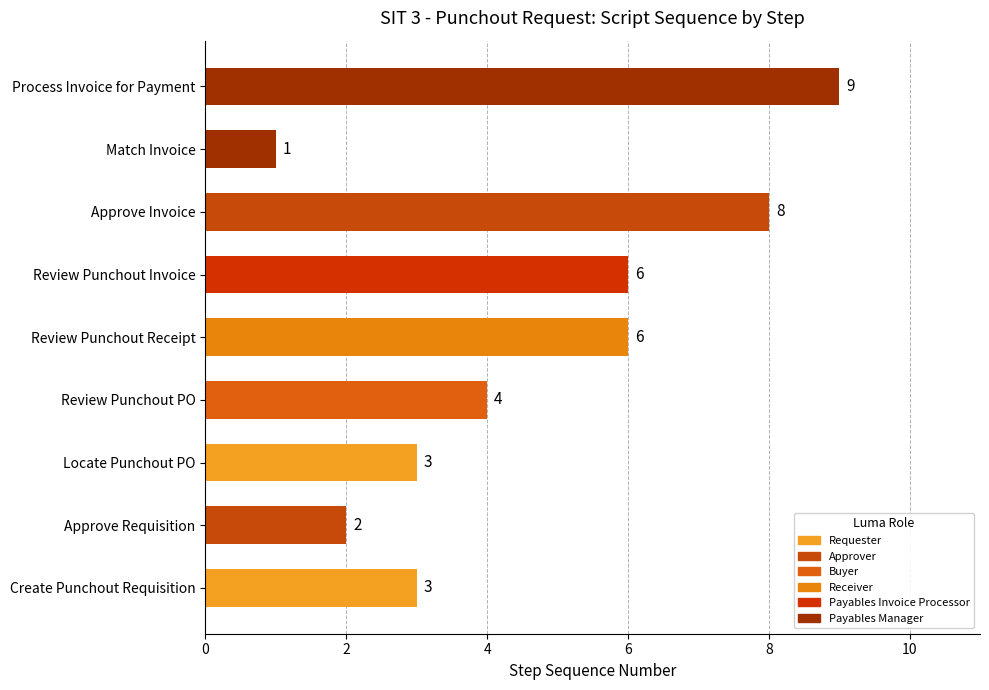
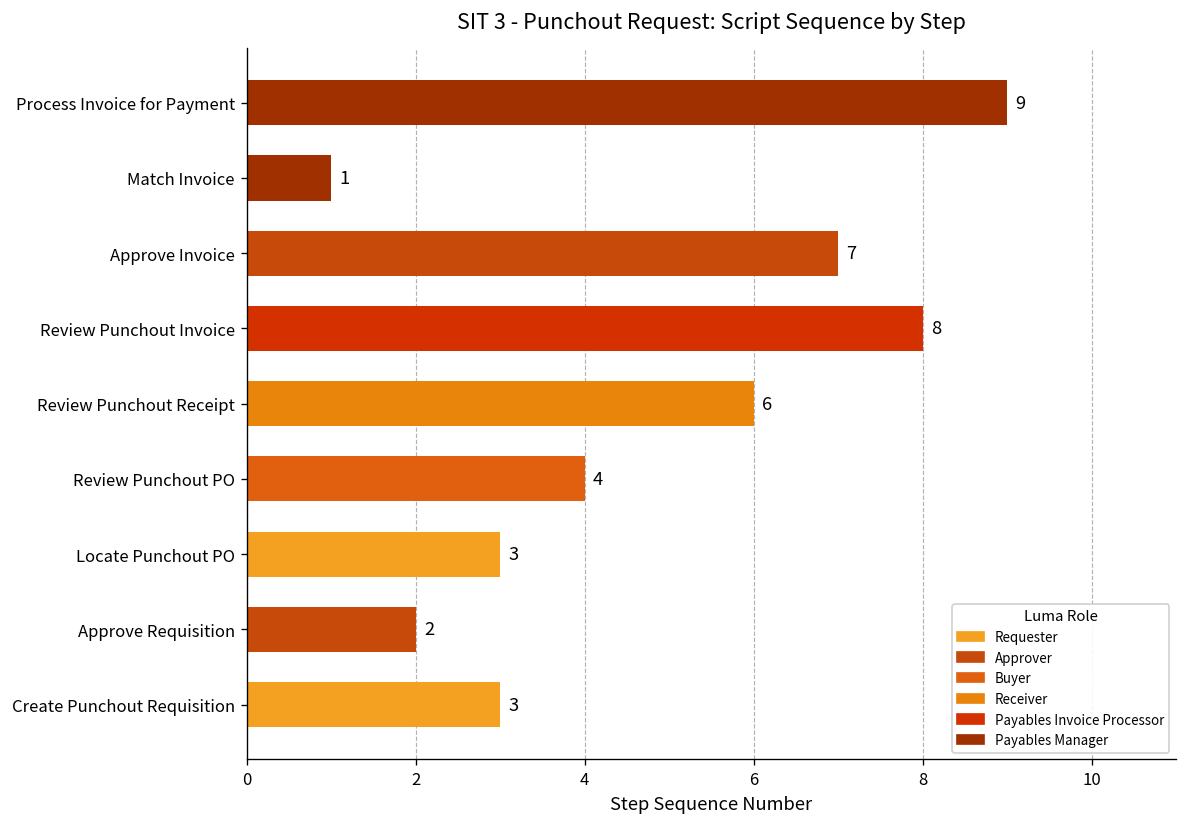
Approve Invoice: 8 -> 7
Review Punchout Invoice: 6 -> 8
